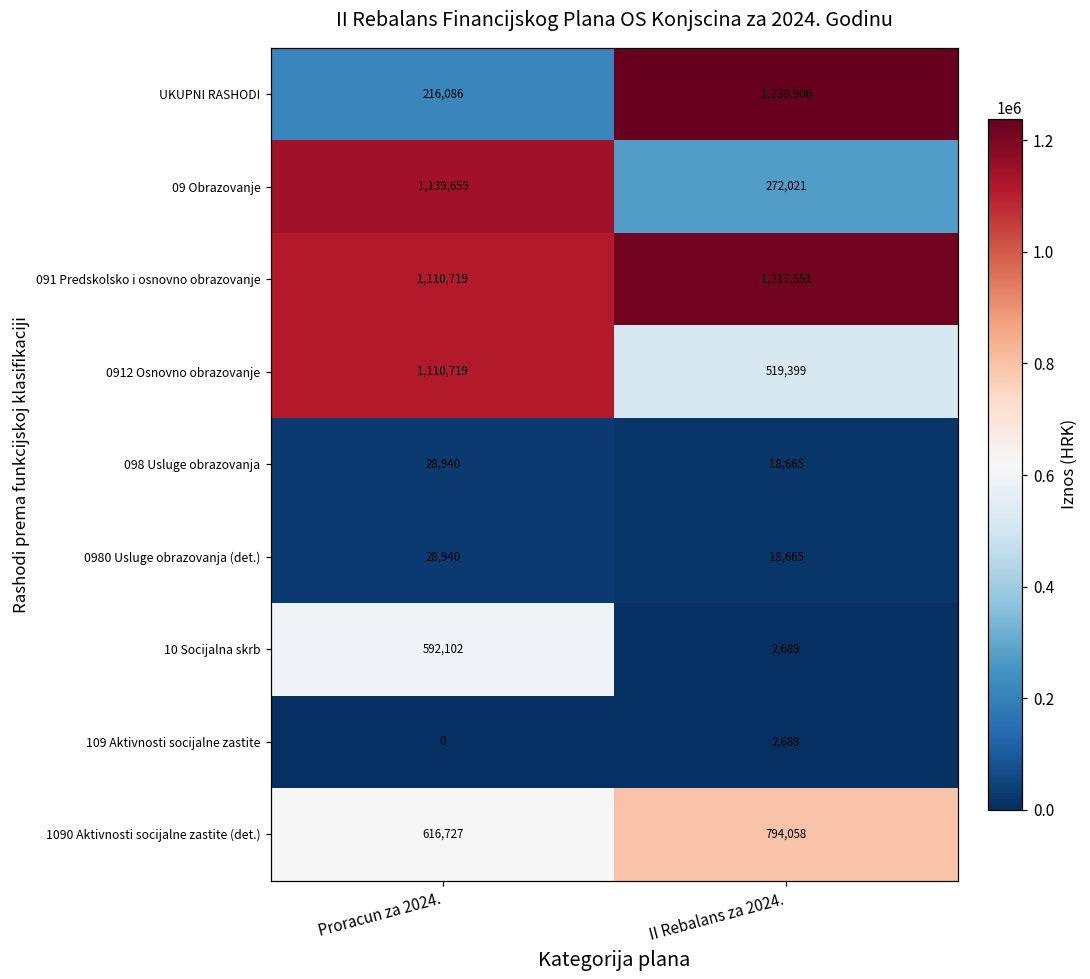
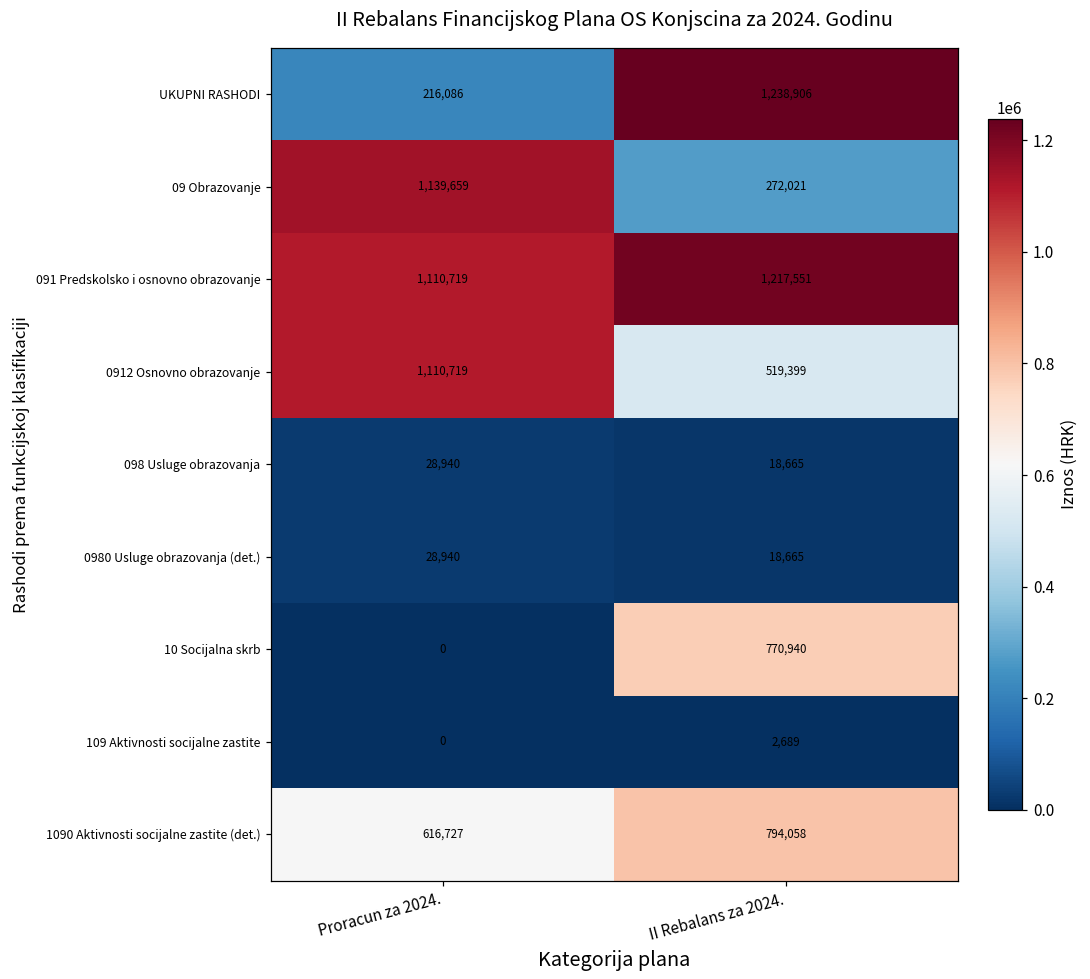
10 Socijalna skrb, Proracun za 2024.: 592,102 -> 0
10 Socijalna skrb, II Rebalans za 2024.: 2,689 -> 770,940
